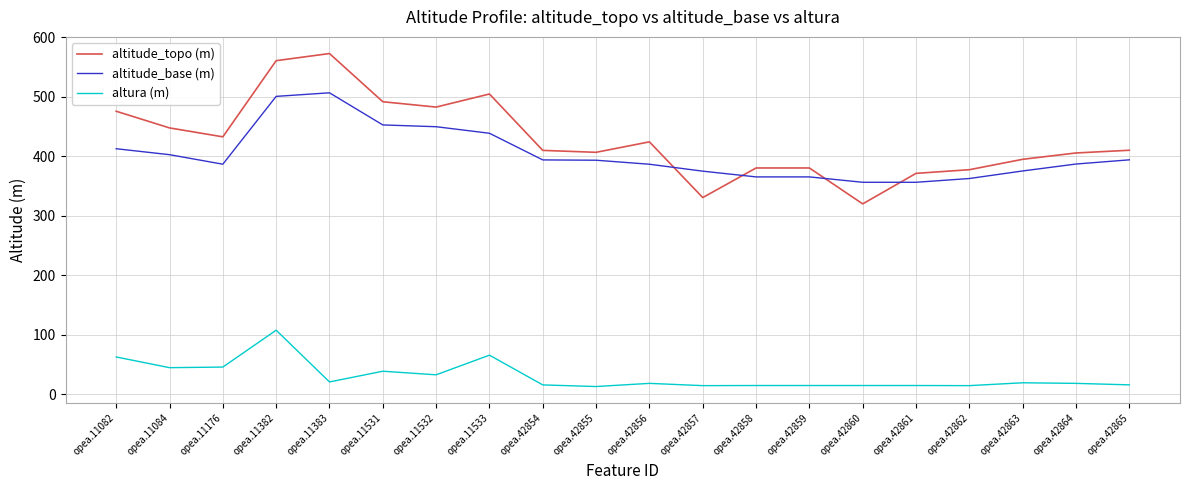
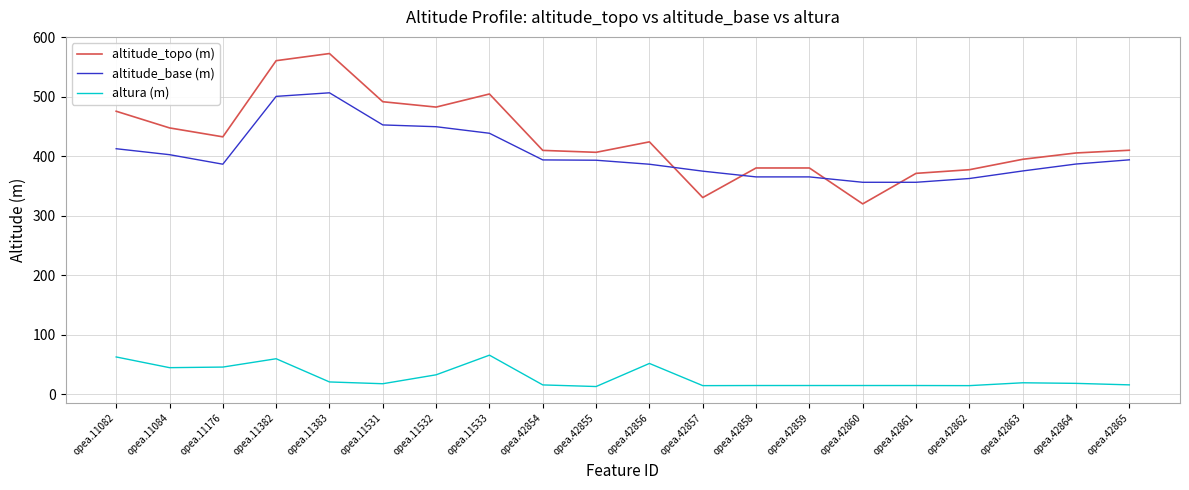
altura (m), opea.11382: 110 -> 60
altura (m), opea.11531: 40 -> 20
altura (m), opea.42856: 20 -> 50
